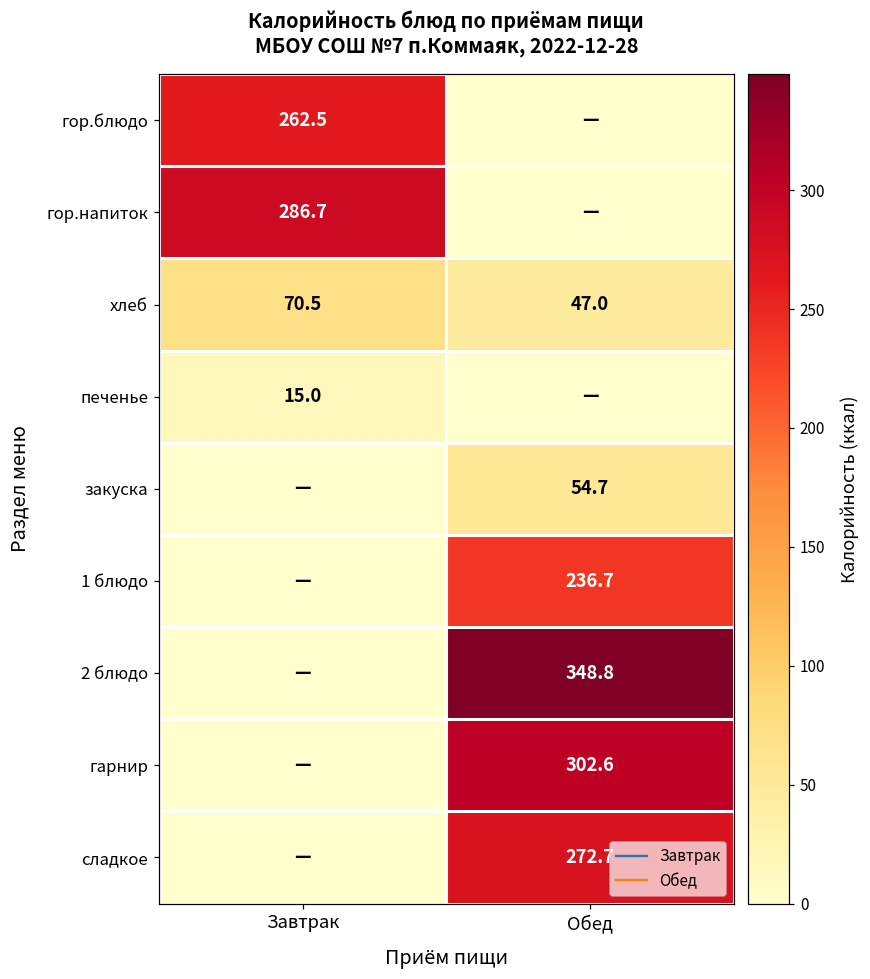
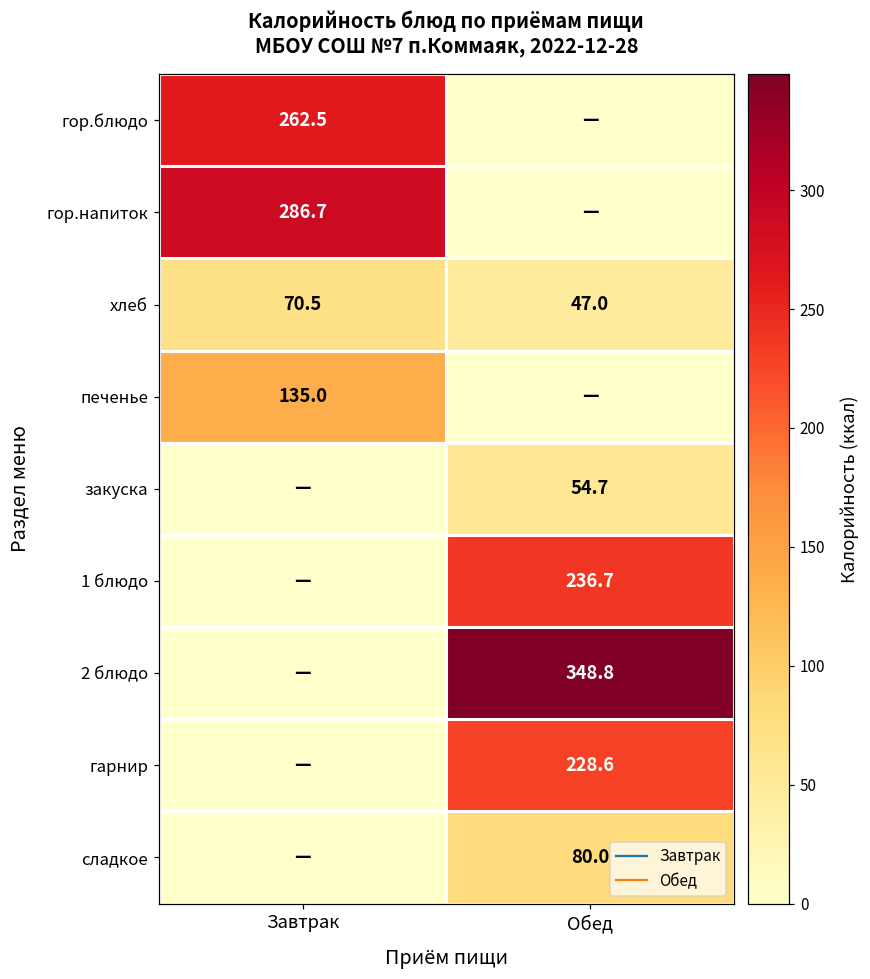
печенье, Завтрак: 15.0 -> 135.0
гарнир, Обед: 302.6 -> 228.6
сладкое, Обед: 272.7 -> 80.0
